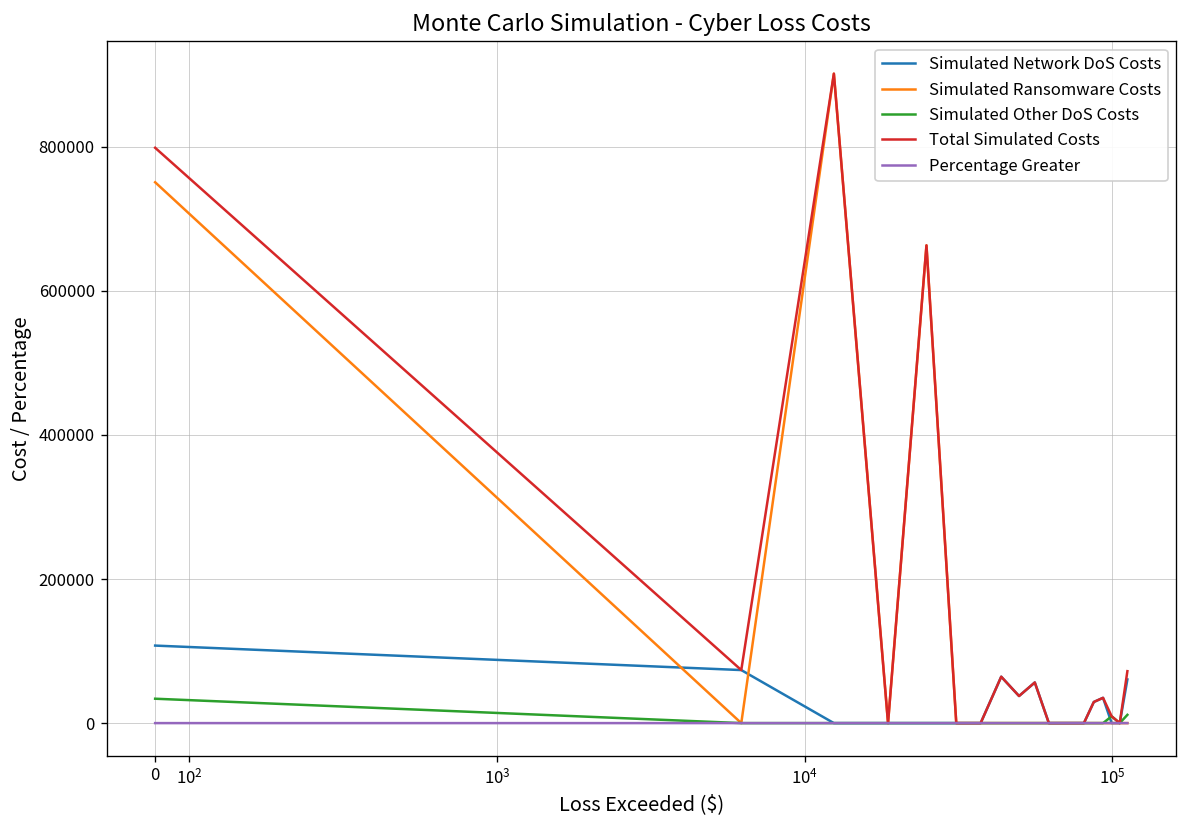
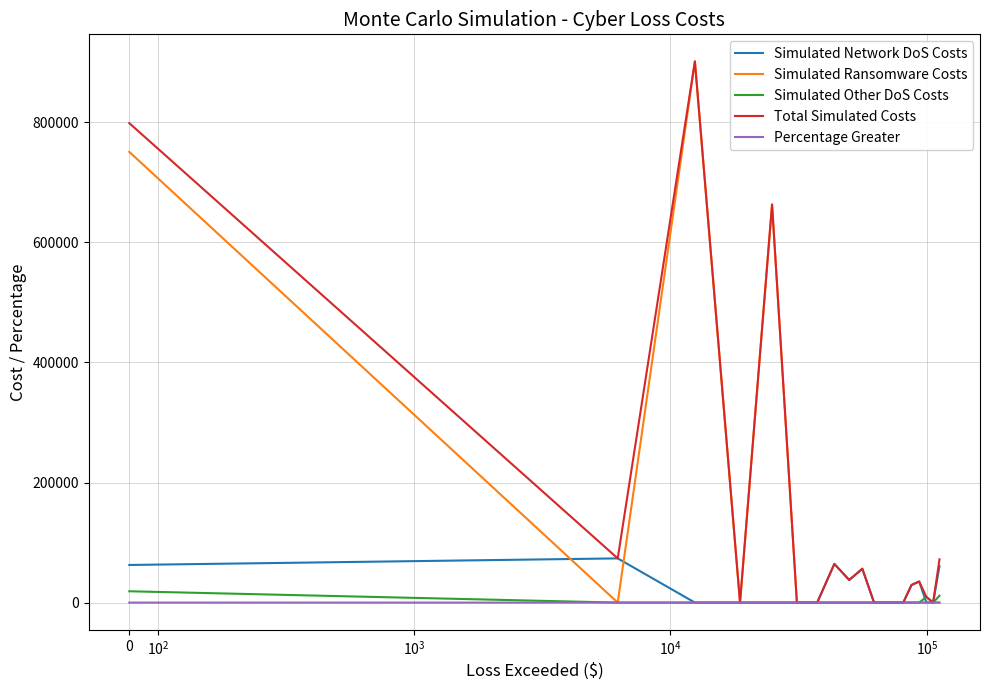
Simulated Network DoS Costs, 0: 110000 -> 60000
Simulated Other DoS Costs, 0: 30000 -> 20000
